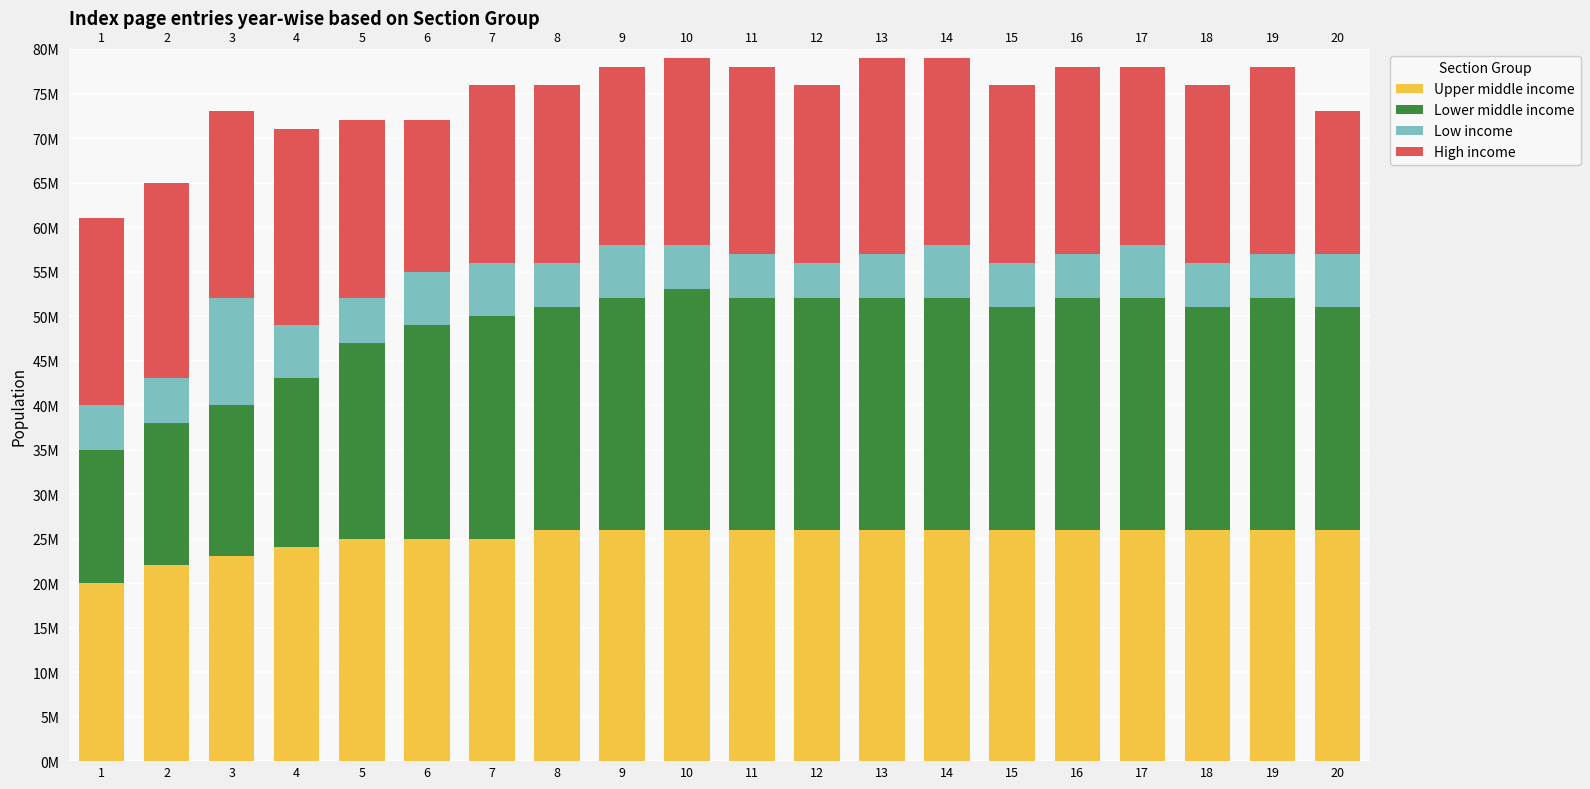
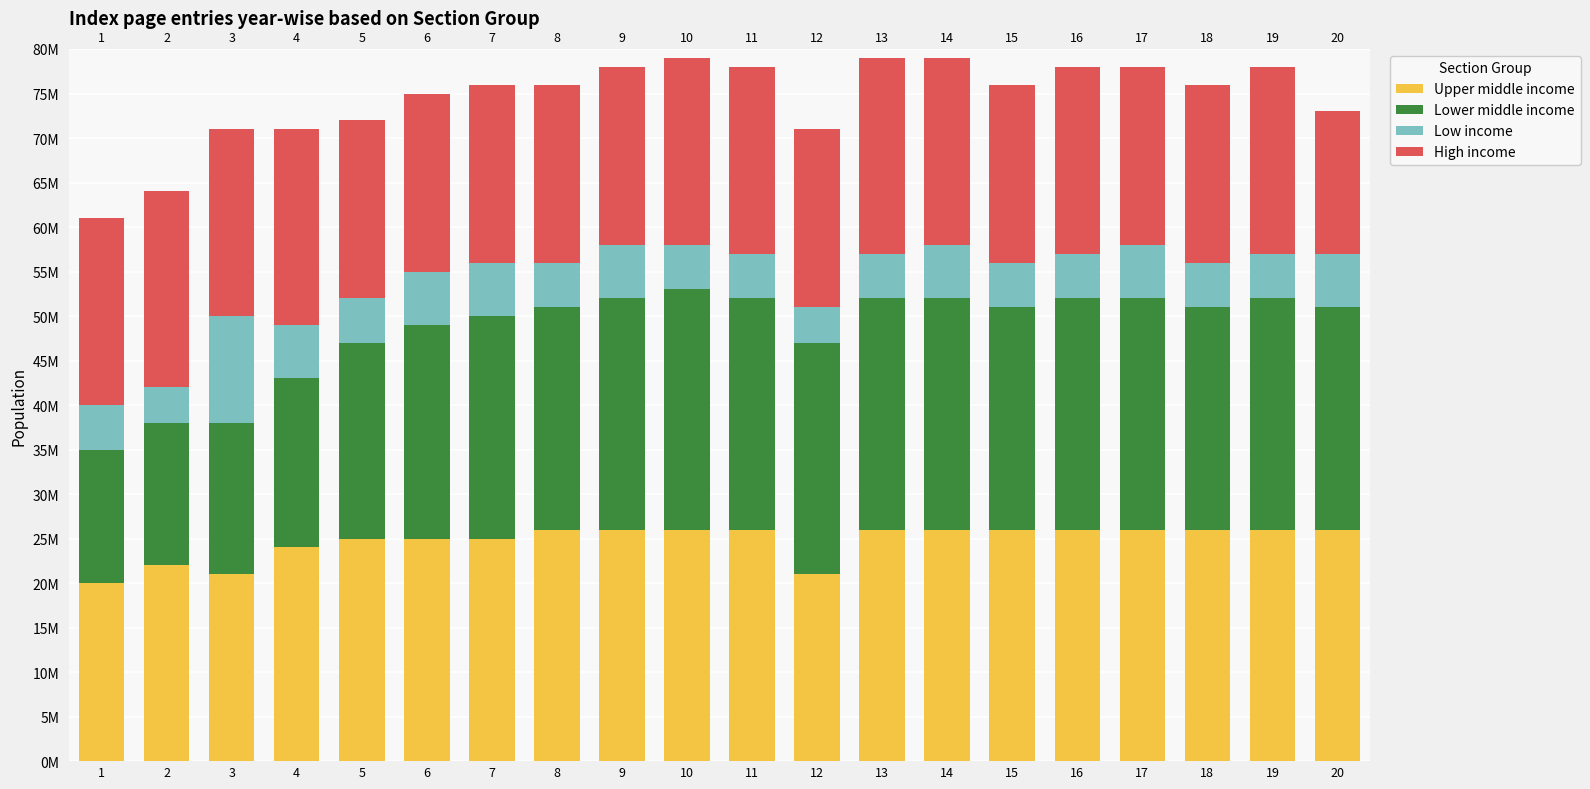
Low income, 2: 5000000 -> 4000000
Upper middle income, 3: 23000000 -> 21000000
High income, 6: 17000000 -> 20000000
Upper middle income, 12: 26000000 -> 21000000
